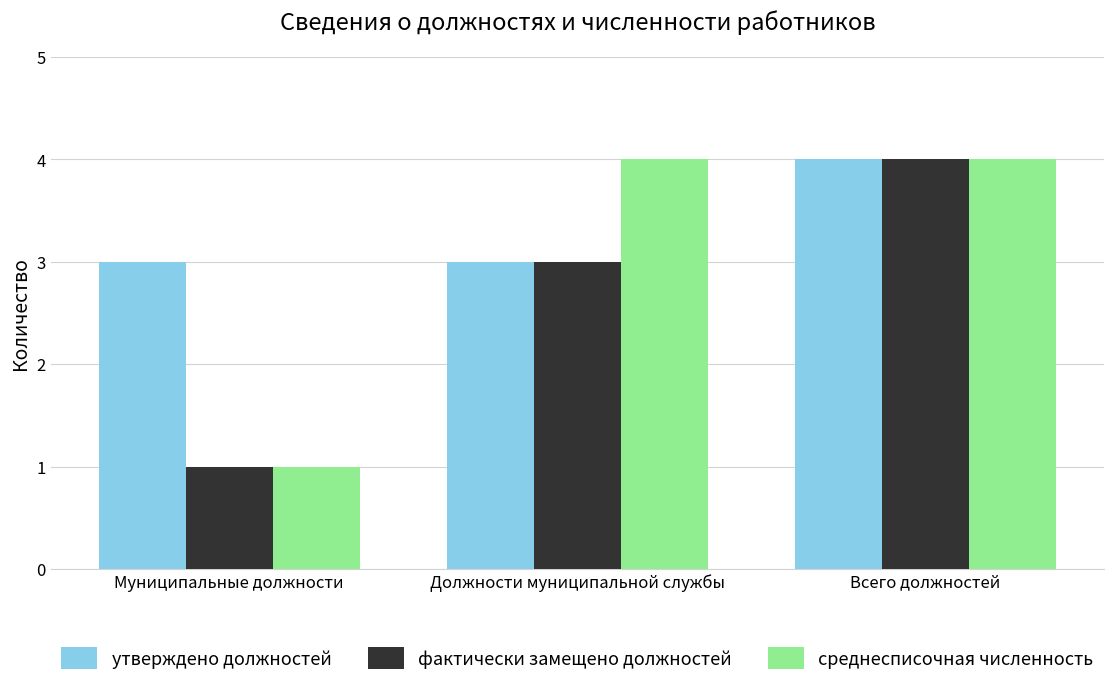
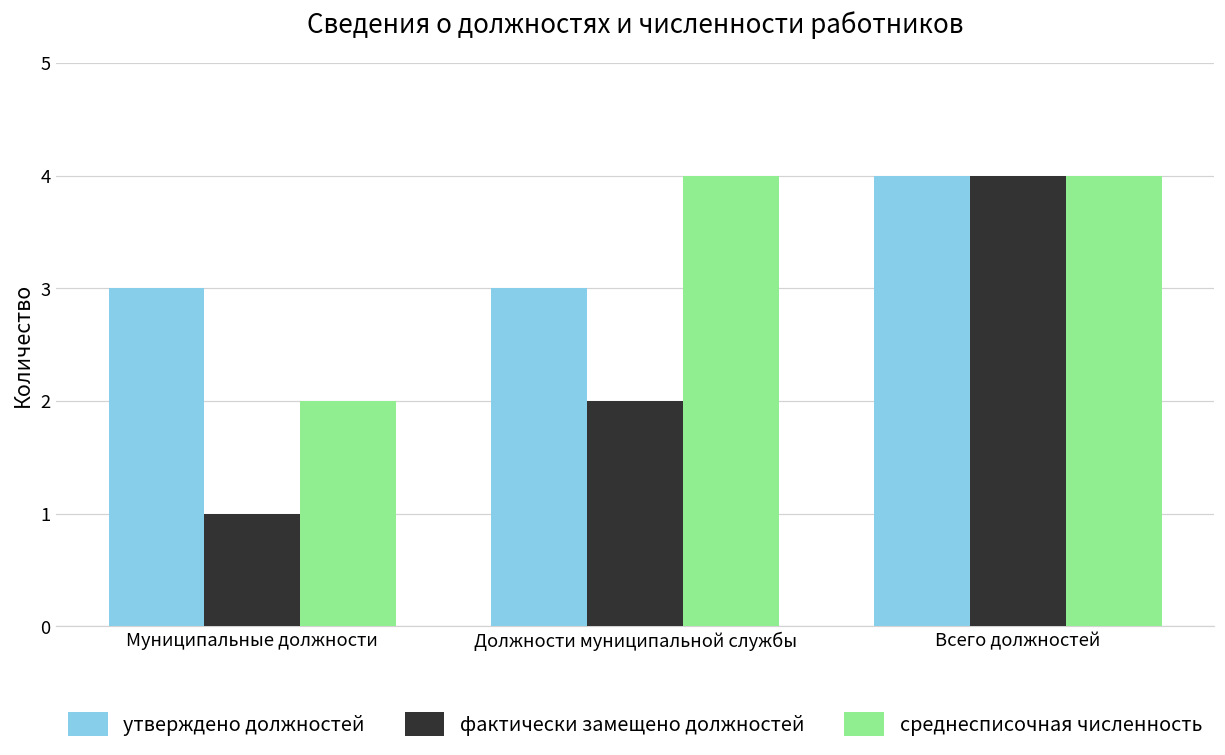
среднесписочная численность, Муниципальные должности: 1 -> 2
фактически замещено должностей, Должности муниципальной службы: 3 -> 2
